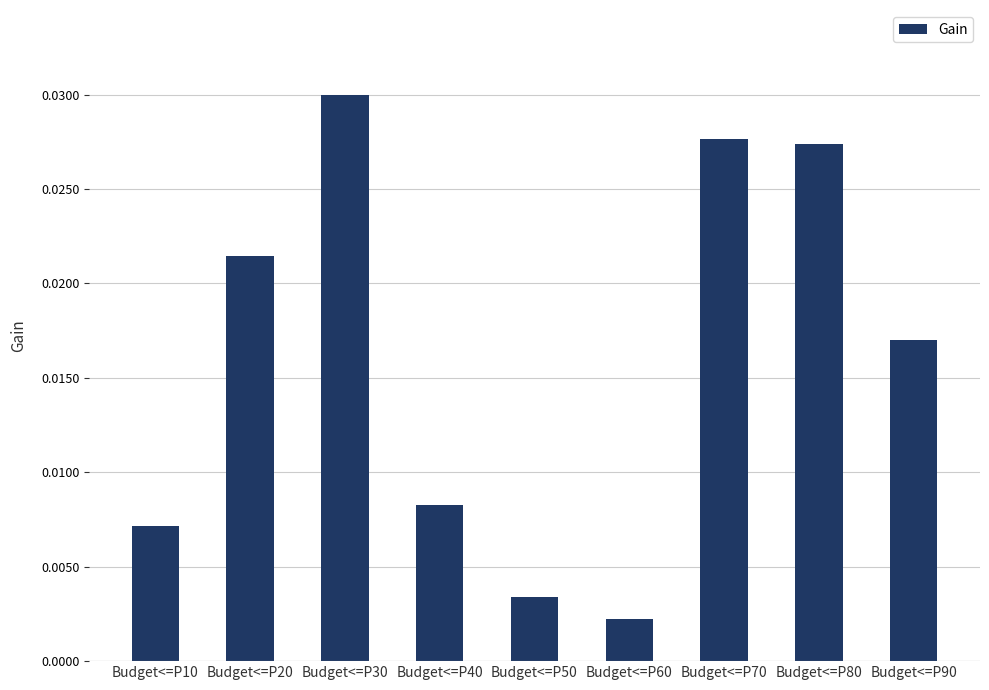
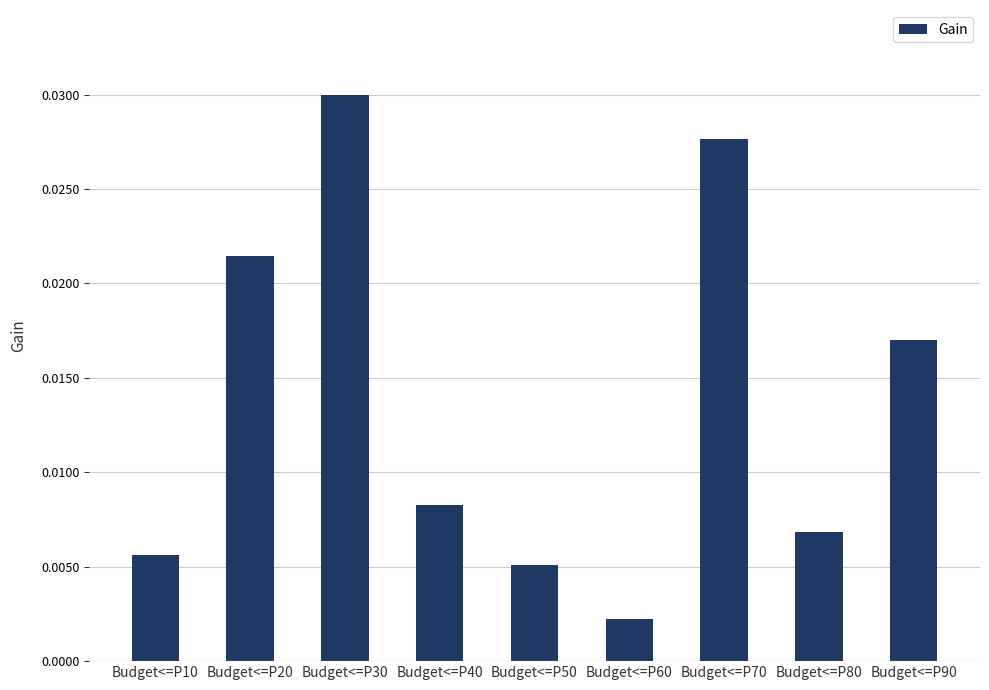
Budget<=P10: 0.0072 -> 0.0056
Budget<=P50: 0.0034 -> 0.0051
Budget<=P80: 0.0274 -> 0.0068
